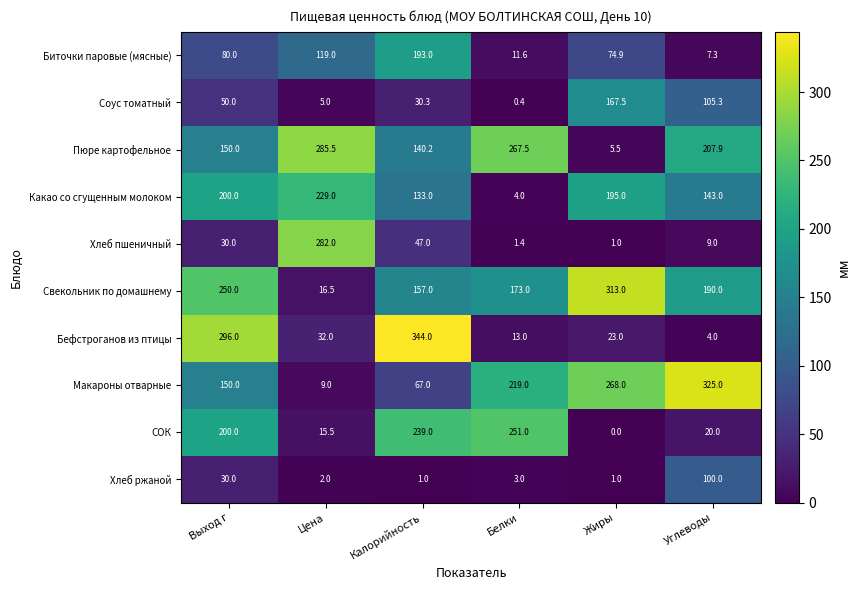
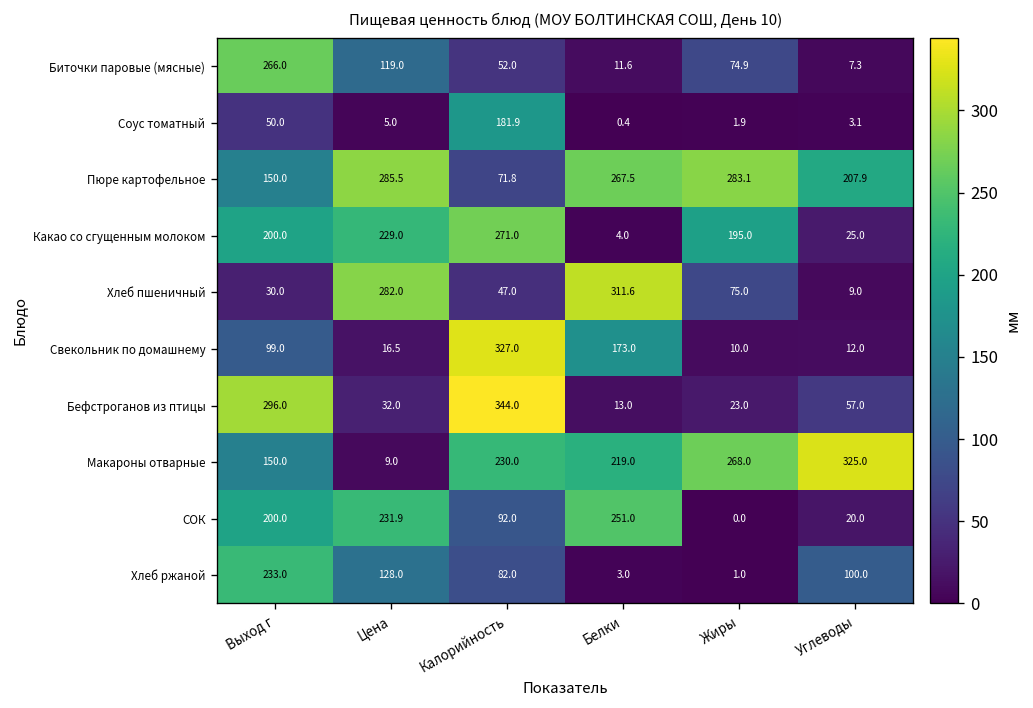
Биточки паровые (мясные), Выход г: 80.0 -> 266.0
Биточки паровые (мясные), Калорийность: 193.0 -> 52.0
Соус томатный, Калорийность: 30.3 -> 181.9
Соус томатный, Жиры: 167.5 -> 1.9
Соус томатный, Углеводы: 105.3 -> 3.1
Пюре картофельное, Калорийность: 140.2 -> 71.8
Пюре картофельное, Жиры: 5.5 -> 283.1
Какао со сгущенным молоком, Калорийность: 133.0 -> 271.0
Какао со сгущенным молоком, Углеводы: 143.0 -> 25.0
Хлеб пшеничный, Белки: 1.4 -> 311.6
Хлеб пшеничный, Жиры: 1.0 -> 75.0
Свекольник по домашнему, Выход г: 250.0 -> 99.0
Свекольник по домашнему, Калорийность: 157.0 -> 327.0
Свекольник по домашнему, Жиры: 313.0 -> 10.0
Свекольник по домашнему, Углеводы: 190.0 -> 12.0
Бефстроганов из птицы, Углеводы: 4.0 -> 57.0
Макароны отварные, Калорийность: 67.0 -> 230.0
СОК, Цена: 15.5 -> 231.9
СОК, Калорийность: 239.0 -> 92.0
Хлеб ржаной, Выход г: 30.0 -> 233.0
Хлеб ржаной, Цена: 2.0 -> 128.0
Хлеб ржаной, Калорийность: 1.0 -> 82.0
